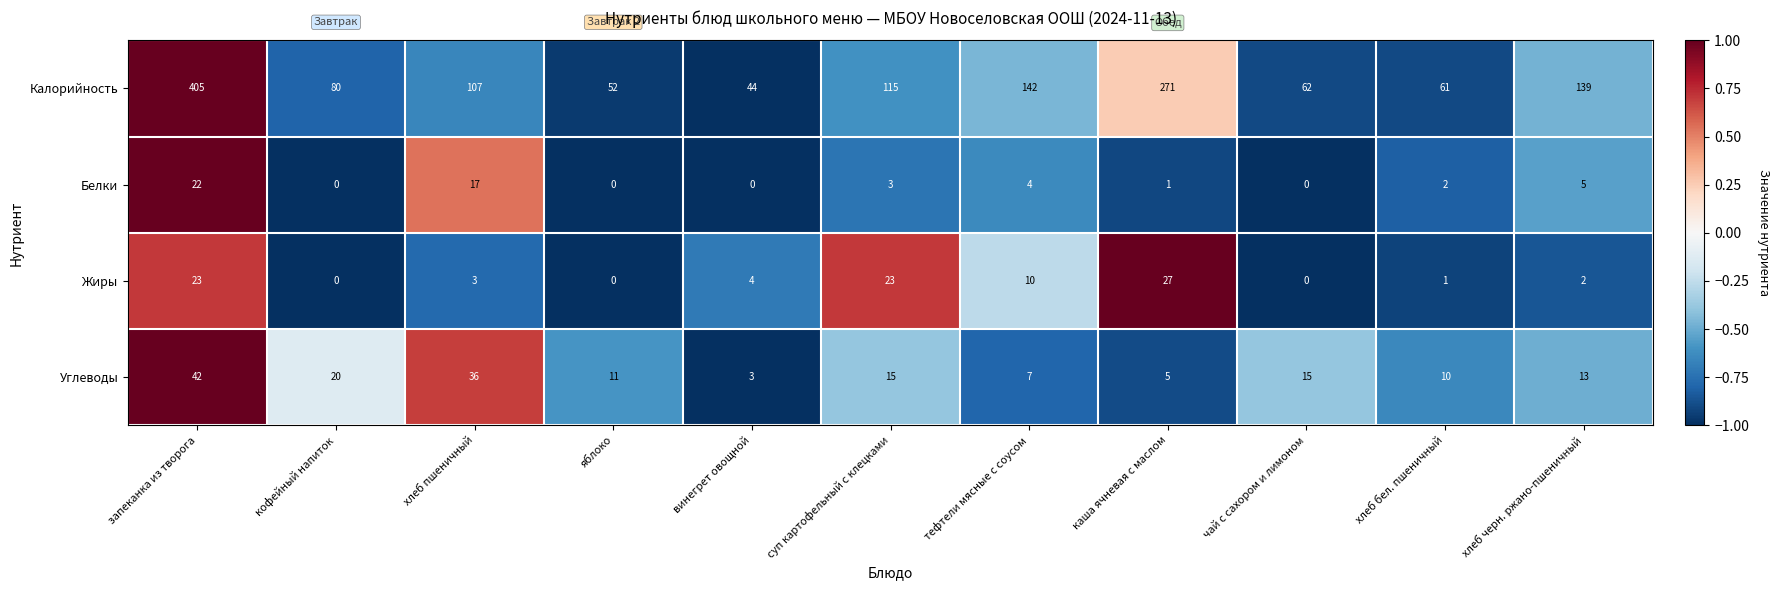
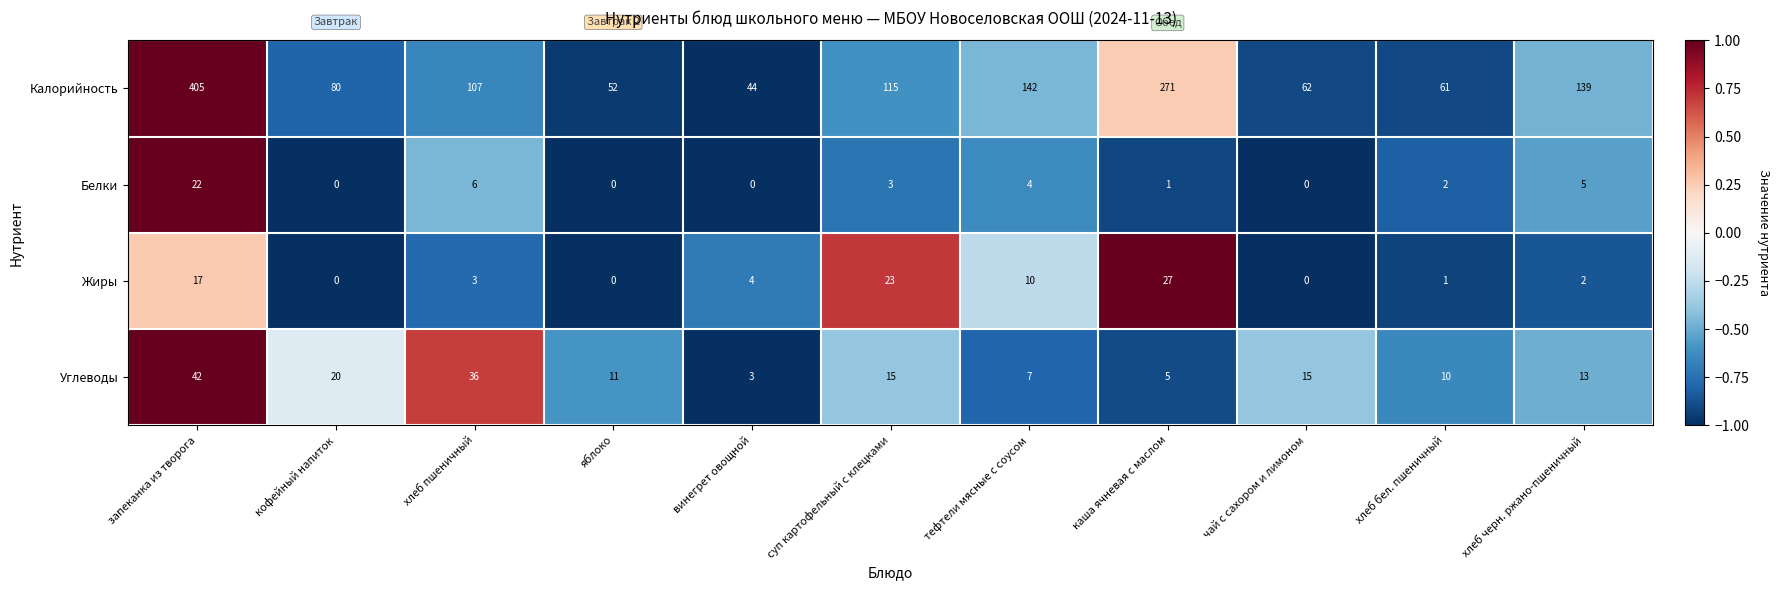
Белки, хлеб пшеничный: 17 -> 6
Жиры, запеканка из творога: 23 -> 17
